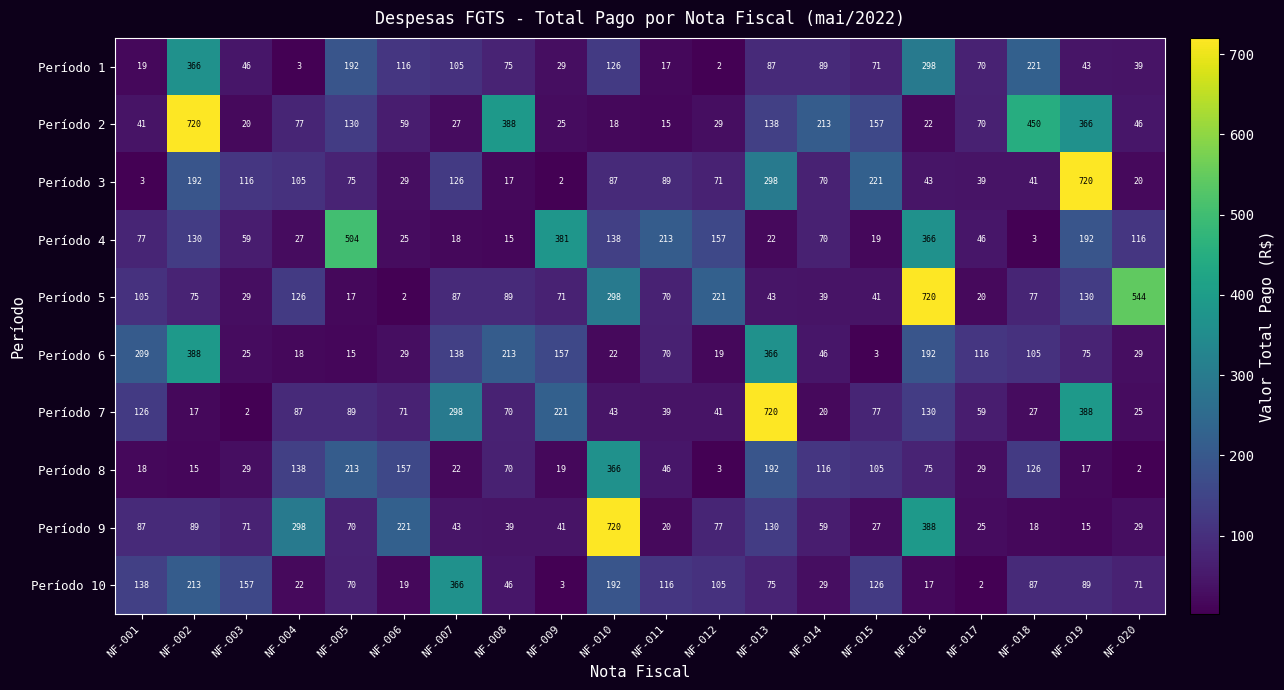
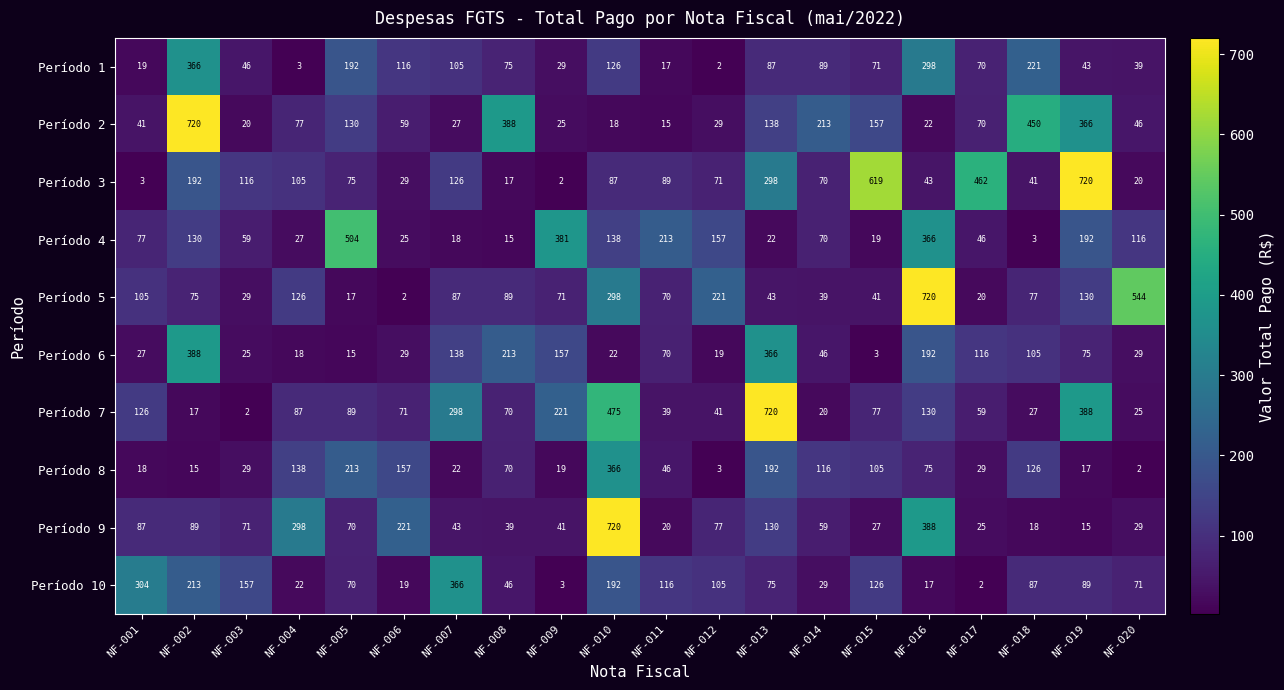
Período 3, NF-015: 221 -> 619
Período 3, NF-017: 39 -> 462
Período 6, NF-001: 209 -> 27
Período 7, NF-010: 43 -> 475
Período 10, NF-001: 138 -> 304
